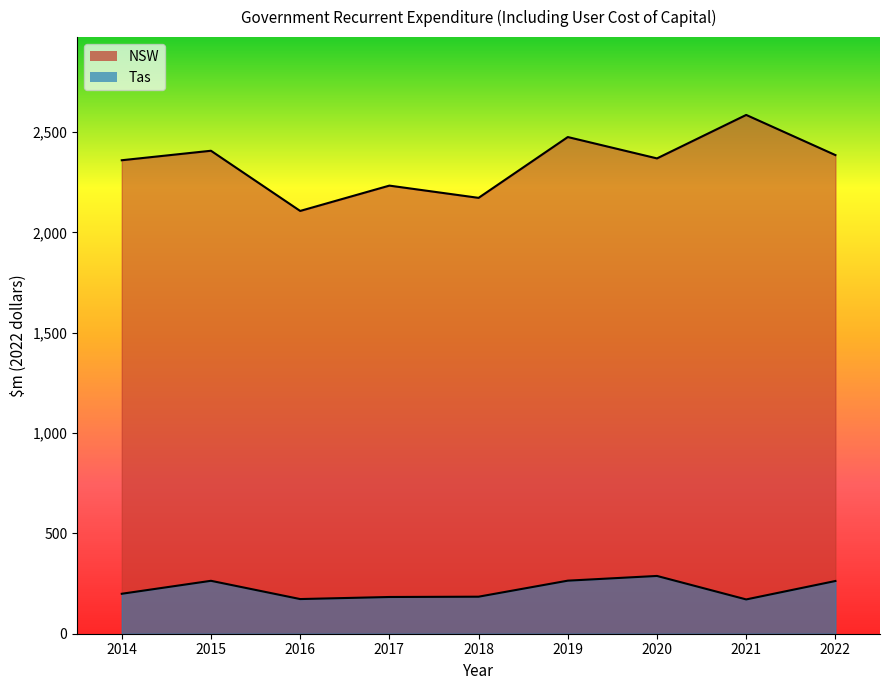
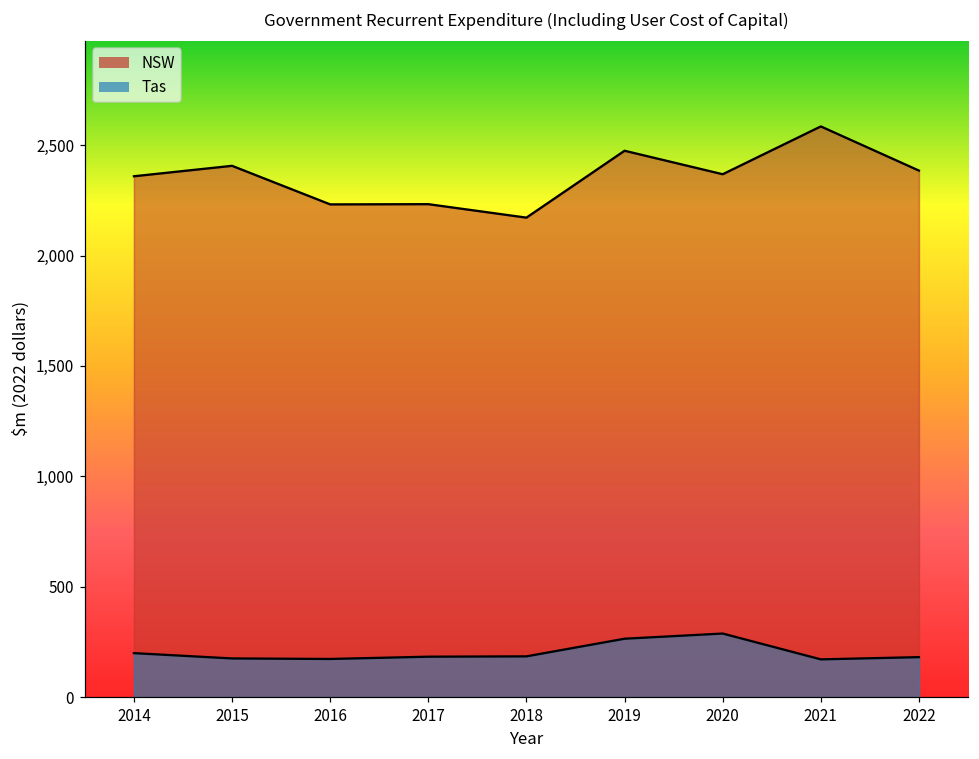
Tas, 2015: 260 -> 180
NSW, 2016: 2,110 -> 2,230
Tas, 2022: 260 -> 180
